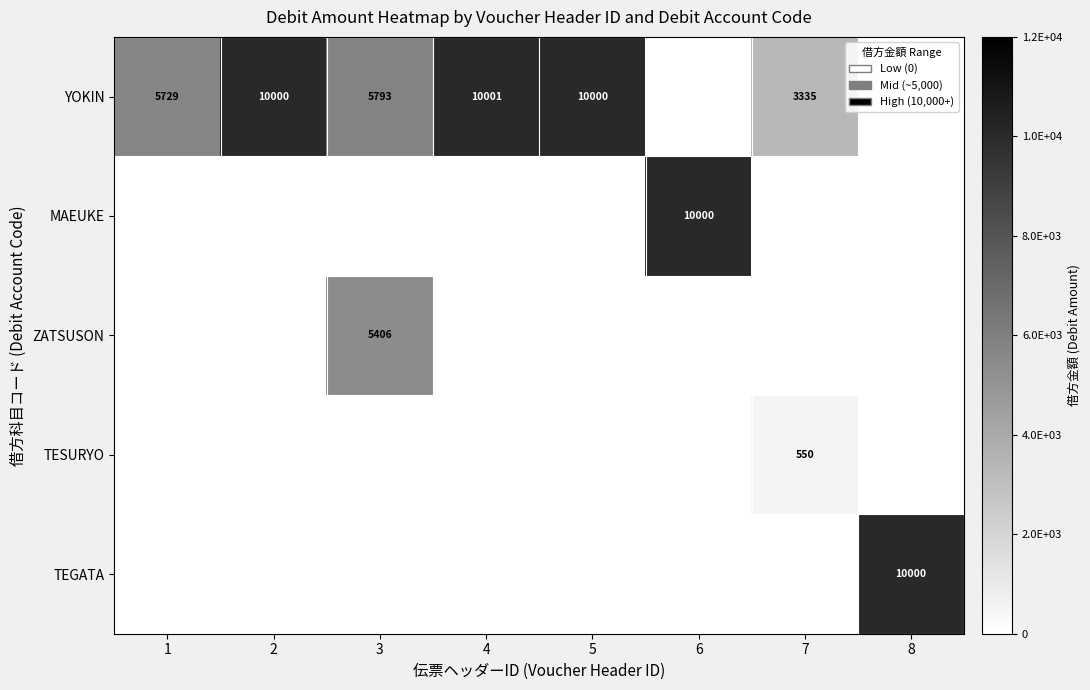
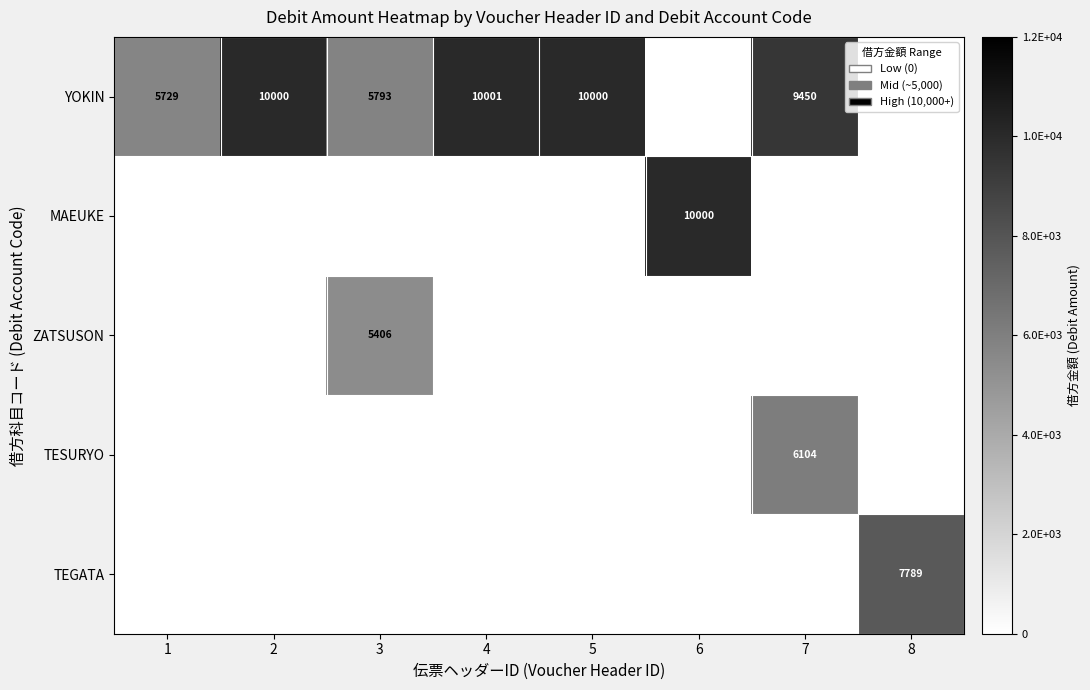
YOKIN, 7: 3335 -> 9450
TESURYO, 7: 550 -> 6104
TEGATA, 8: 10000 -> 7789
